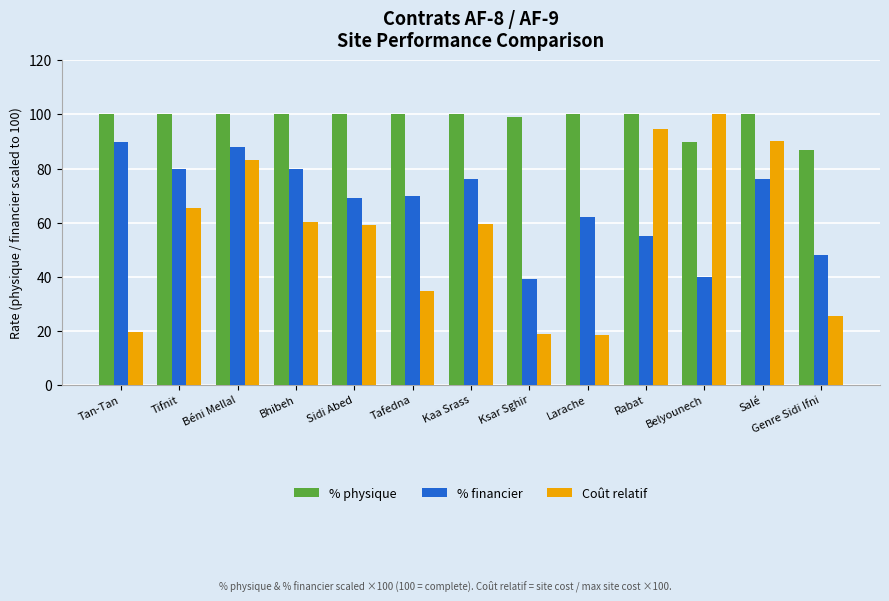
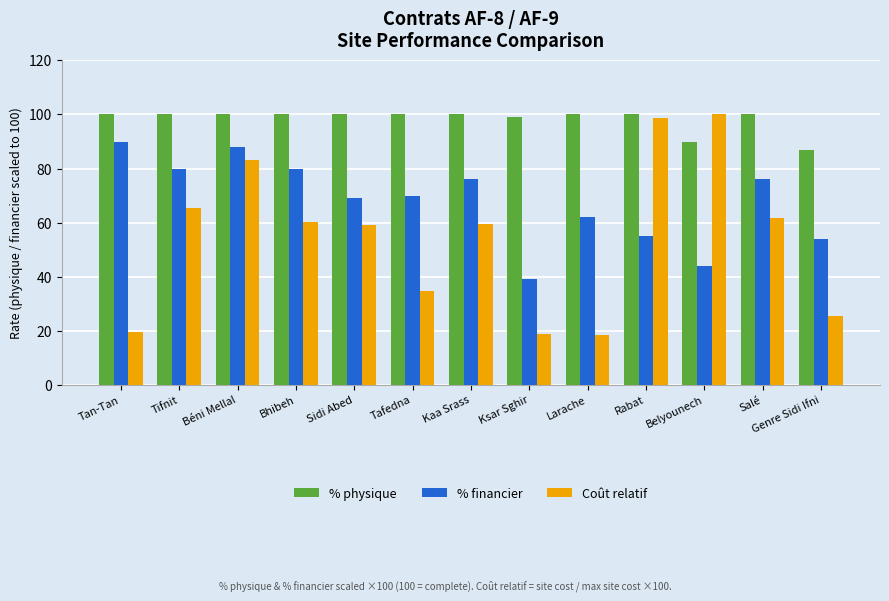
Coût relatif, Rabat: 95 -> 99
% financier, Belyounech: 40 -> 44
Coût relatif, Salé: 90 -> 62
% financier, Genre Sidi Ifni: 48 -> 54
